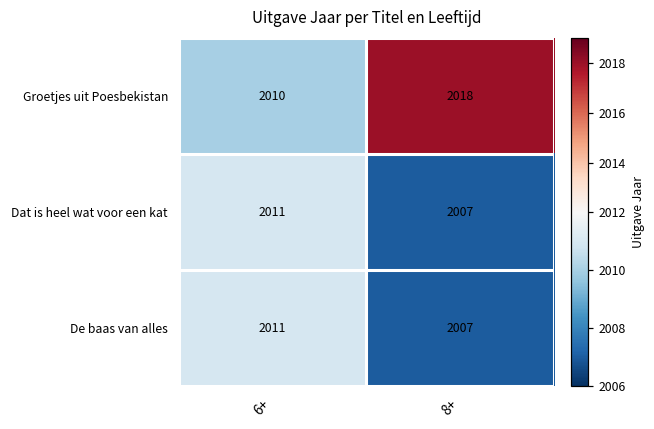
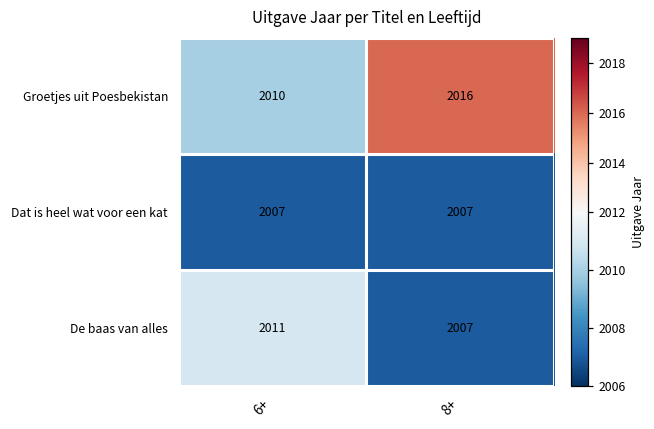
Groetjes uit Poesbekistan, 8+: 2018 -> 2016
Dat is heel wat voor een kat, 6+: 2011 -> 2007
